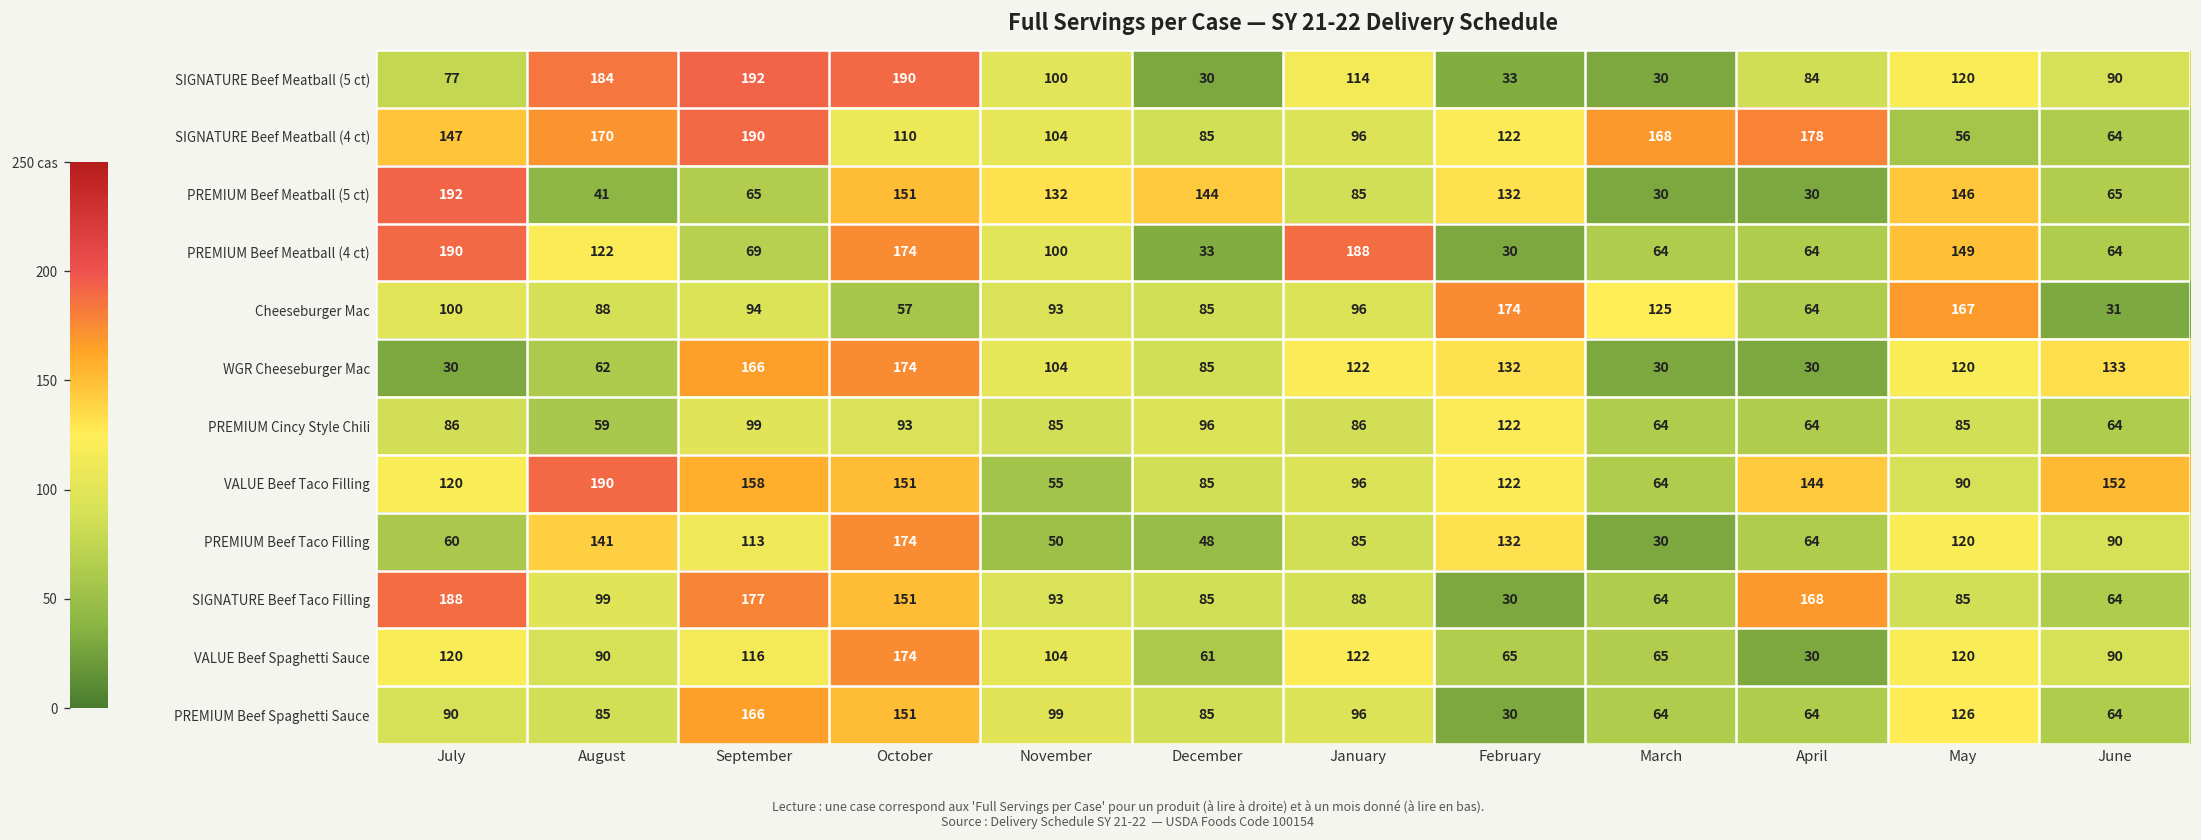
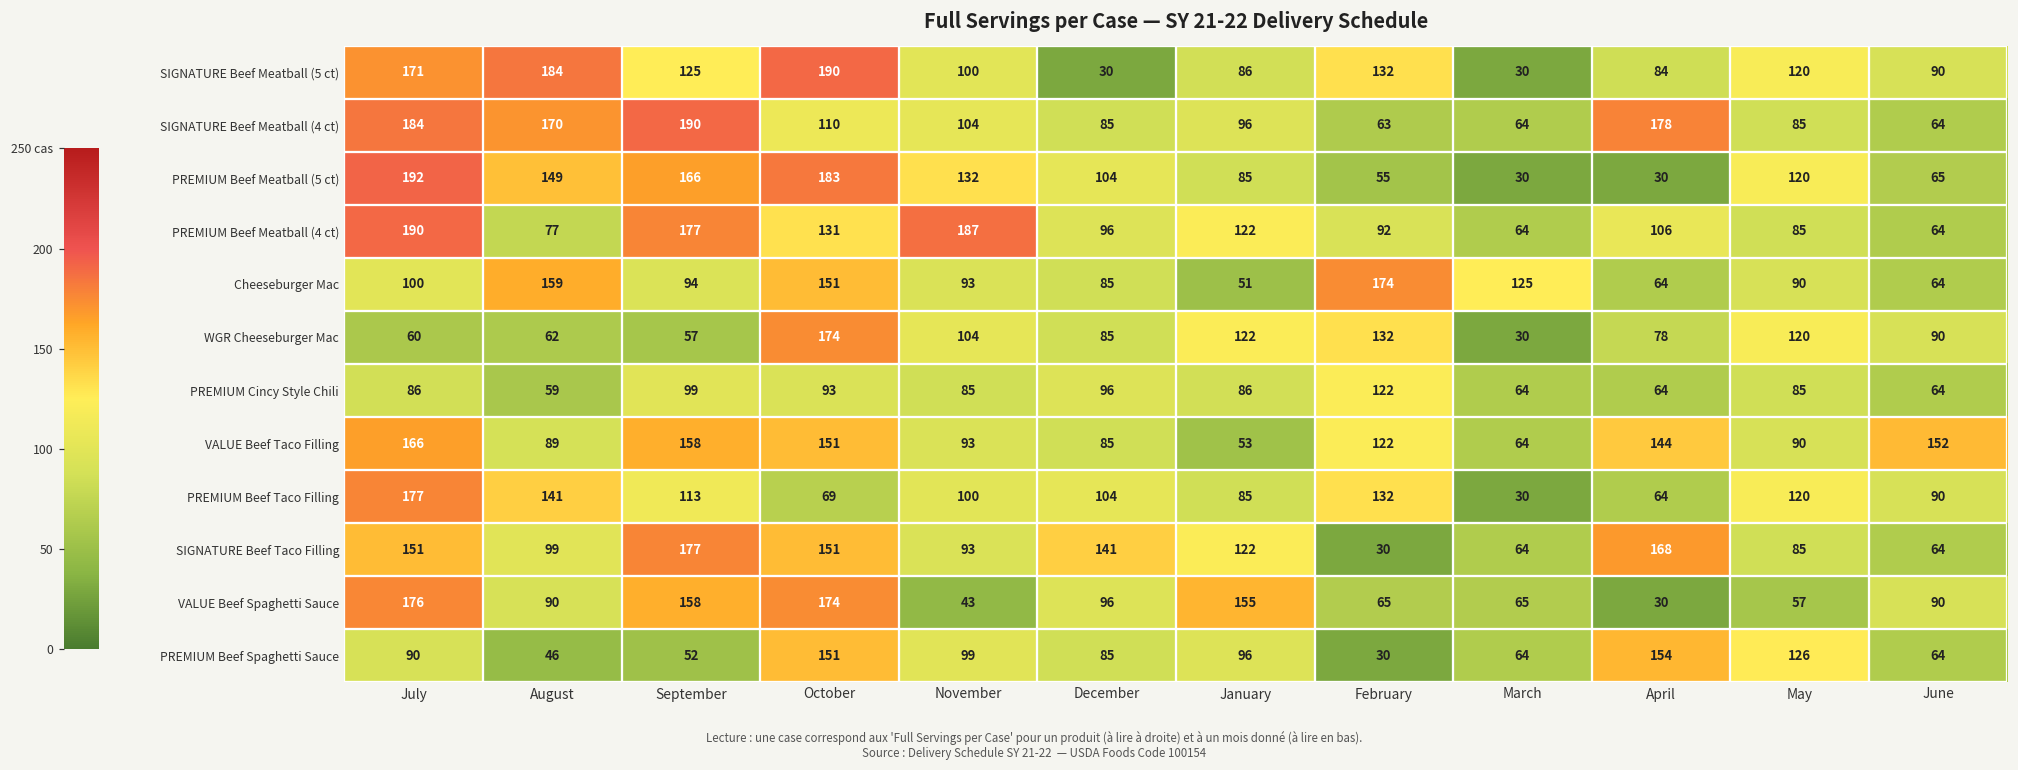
SIGNATURE Beef Meatball (5 ct), July: 77 -> 171
SIGNATURE Beef Meatball (5 ct), September: 192 -> 125
SIGNATURE Beef Meatball (5 ct), January: 114 -> 86
SIGNATURE Beef Meatball (5 ct), February: 33 -> 132
SIGNATURE Beef Meatball (4 ct), July: 147 -> 184
SIGNATURE Beef Meatball (4 ct), February: 122 -> 63
SIGNATURE Beef Meatball (4 ct), March: 168 -> 64
SIGNATURE Beef Meatball (4 ct), May: 56 -> 85
PREMIUM Beef Meatball (5 ct), August: 41 -> 149
PREMIUM Beef Meatball (5 ct), September: 65 -> 166
PREMIUM Beef Meatball (5 ct), October: 151 -> 183
PREMIUM Beef Meatball (5 ct), December: 144 -> 104
PREMIUM Beef Meatball (5 ct), February: 132 -> 55
PREMIUM Beef Meatball (5 ct), May: 146 -> 120
PREMIUM Beef Meatball (4 ct), August: 122 -> 77
PREMIUM Beef Meatball (4 ct), September: 69 -> 177
PREMIUM Beef Meatball (4 ct), October: 174 -> 131
PREMIUM Beef Meatball (4 ct), November: 100 -> 187
PREMIUM Beef Meatball (4 ct), December: 33 -> 96
PREMIUM Beef Meatball (4 ct), January: 188 -> 122
PREMIUM Beef Meatball (4 ct), February: 30 -> 92
PREMIUM Beef Meatball (4 ct), April: 64 -> 106
PREMIUM Beef Meatball (4 ct), May: 149 -> 85
Cheeseburger Mac, August: 88 -> 159
Cheeseburger Mac, October: 57 -> 151
Cheeseburger Mac, January: 96 -> 51
Cheeseburger Mac, May: 167 -> 90
Cheeseburger Mac, June: 31 -> 64
WGR Cheeseburger Mac, July: 30 -> 60
WGR Cheeseburger Mac, September: 166 -> 57
WGR Cheeseburger Mac, April: 30 -> 78
WGR Cheeseburger Mac, June: 133 -> 90
VALUE Beef Taco Filling, July: 120 -> 166
VALUE Beef Taco Filling, August: 190 -> 89
VALUE Beef Taco Filling, November: 55 -> 93
VALUE Beef Taco Filling, January: 96 -> 53
PREMIUM Beef Taco Filling, July: 60 -> 177
PREMIUM Beef Taco Filling, October: 174 -> 69
PREMIUM Beef Taco Filling, November: 50 -> 100
PREMIUM Beef Taco Filling, December: 48 -> 104
SIGNATURE Beef Taco Filling, July: 188 -> 151
SIGNATURE Beef Taco Filling, December: 85 -> 141
SIGNATURE Beef Taco Filling, January: 88 -> 122
VALUE Beef Spaghetti Sauce, July: 120 -> 176
VALUE Beef Spaghetti Sauce, September: 116 -> 158
VALUE Beef Spaghetti Sauce, November: 104 -> 43
VALUE Beef Spaghetti Sauce, December: 61 -> 96
VALUE Beef Spaghetti Sauce, January: 122 -> 155
VALUE Beef Spaghetti Sauce, May: 120 -> 57
PREMIUM Beef Spaghetti Sauce, August: 85 -> 46
PREMIUM Beef Spaghetti Sauce, September: 166 -> 52
PREMIUM Beef Spaghetti Sauce, April: 64 -> 154
